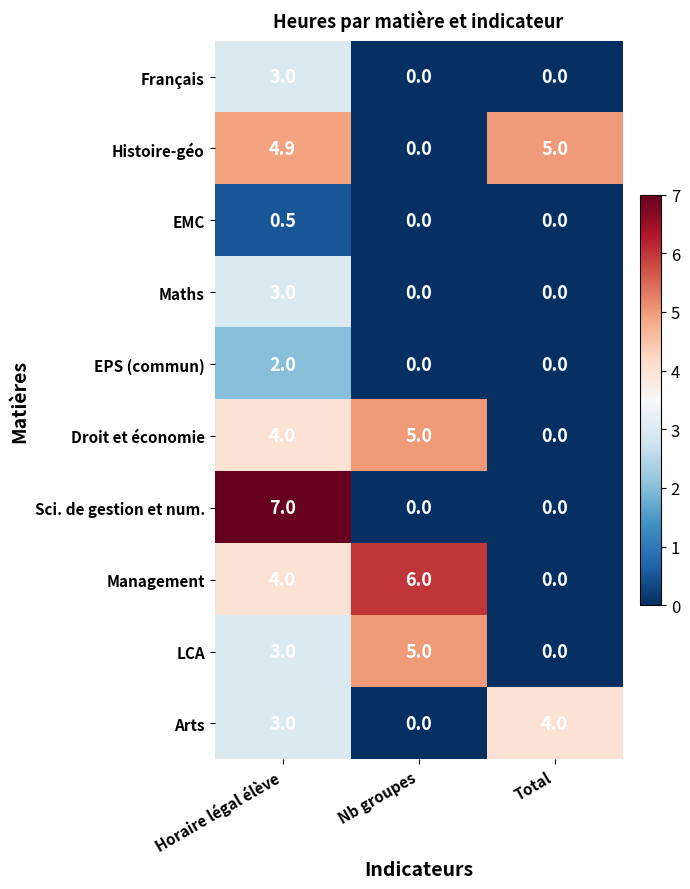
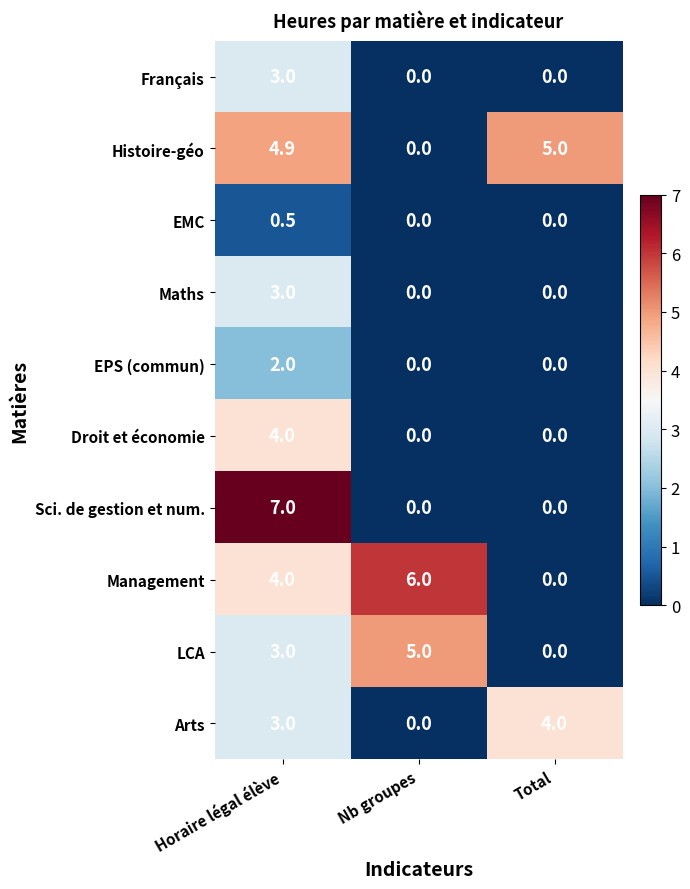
Droit et économie, Nb groupes: 5.0 -> 0.0
